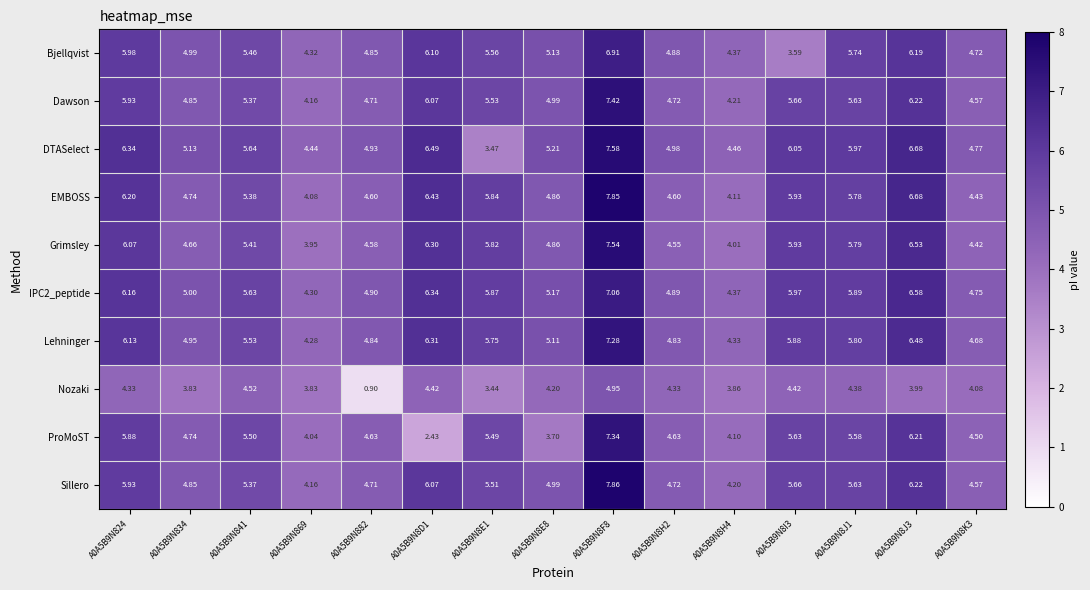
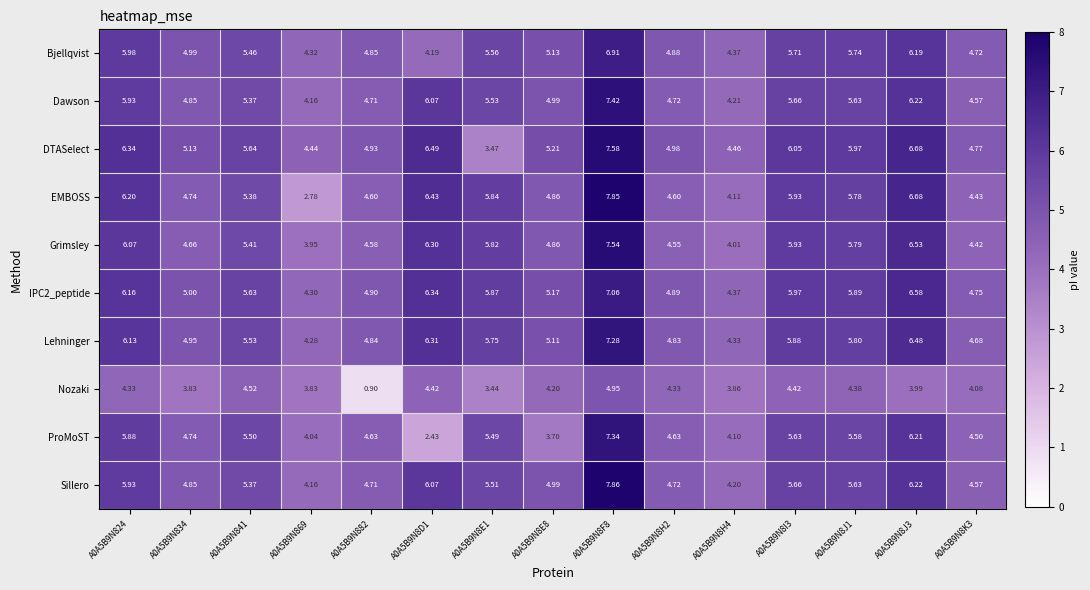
Bjellqvist, A0A5B9N8D1: 6.10 -> 4.19
Bjellqvist, A0A5B9N8I3: 3.59 -> 5.71
EMBOSS, A0A5B9N869: 4.08 -> 2.78
